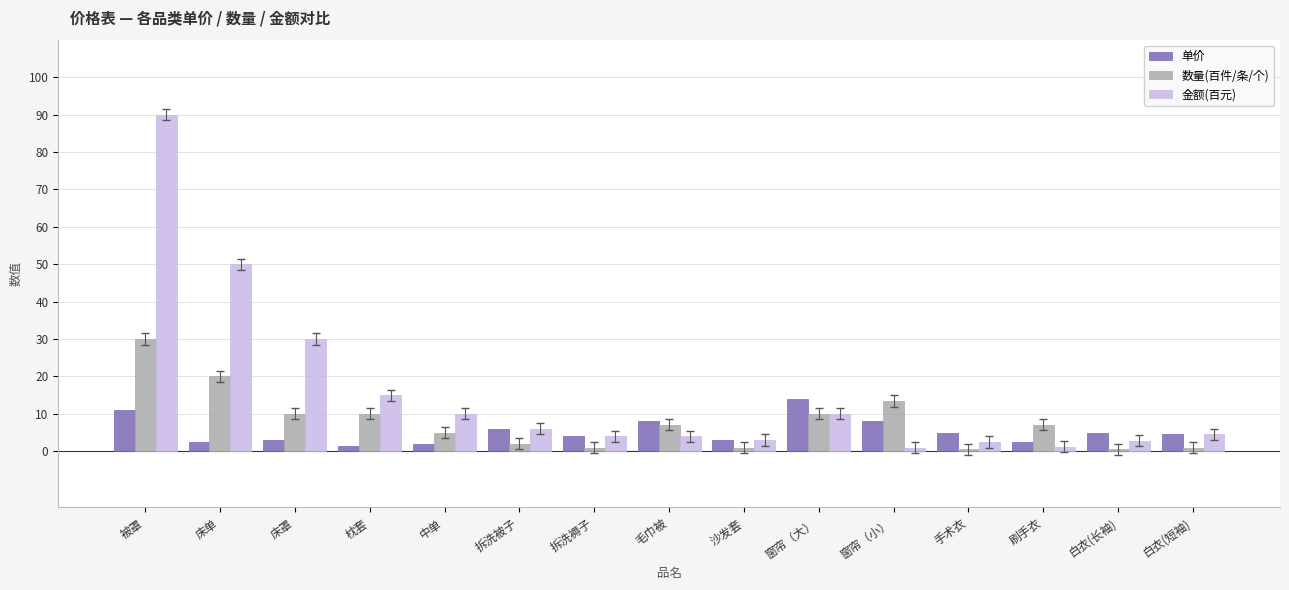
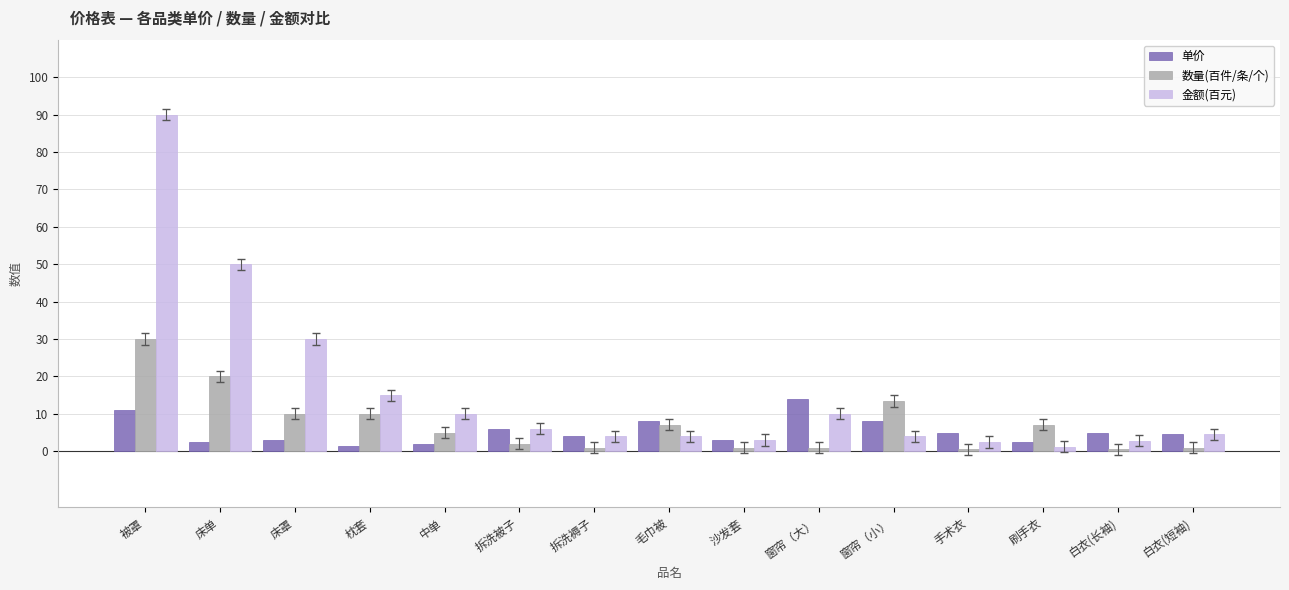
数量(百件/条/个), 窗帘（大）: 10 -> 1
金额(百元), 窗帘（小）: 1 -> 4
